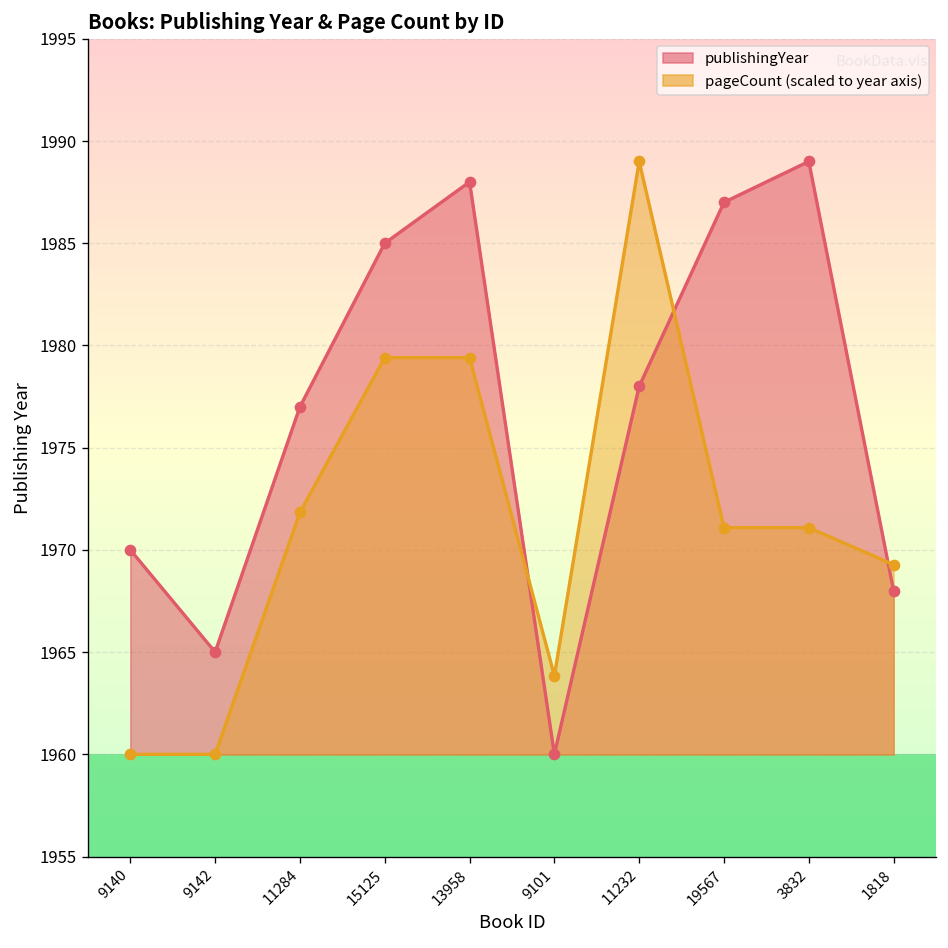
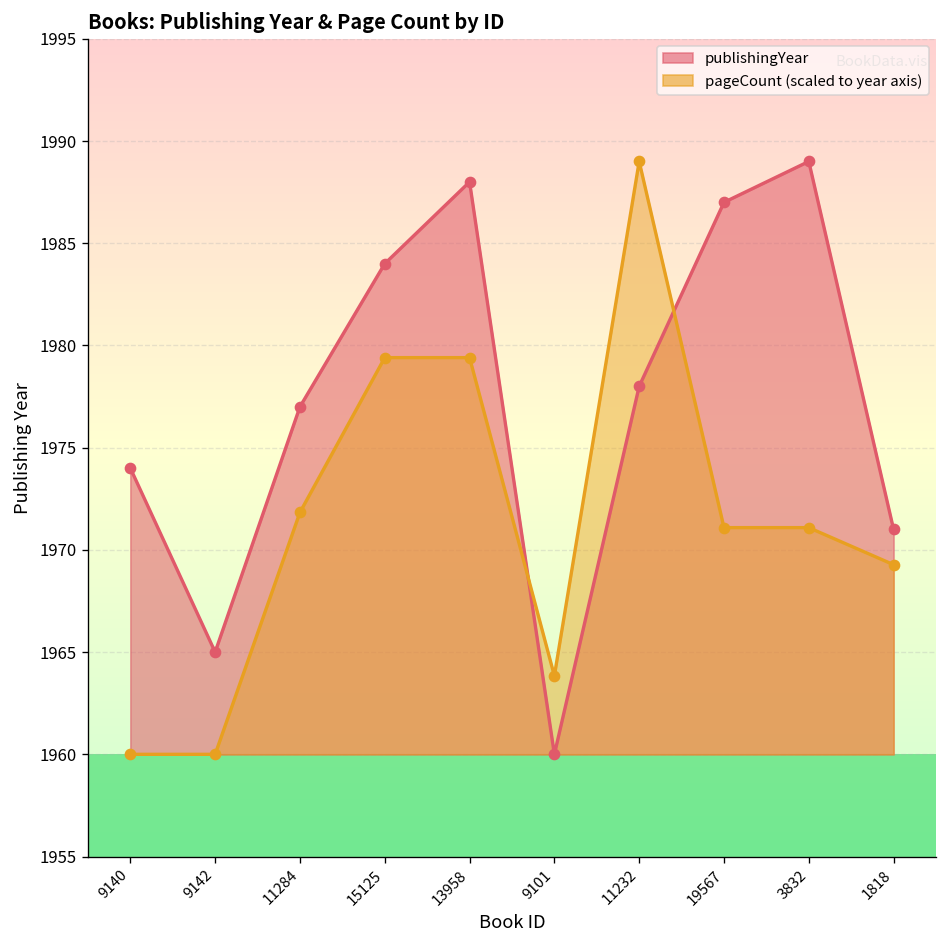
publishingYear, 9140: 1970 -> 1974
publishingYear, 15125: 1985 -> 1984
publishingYear, 1818: 1968 -> 1971
